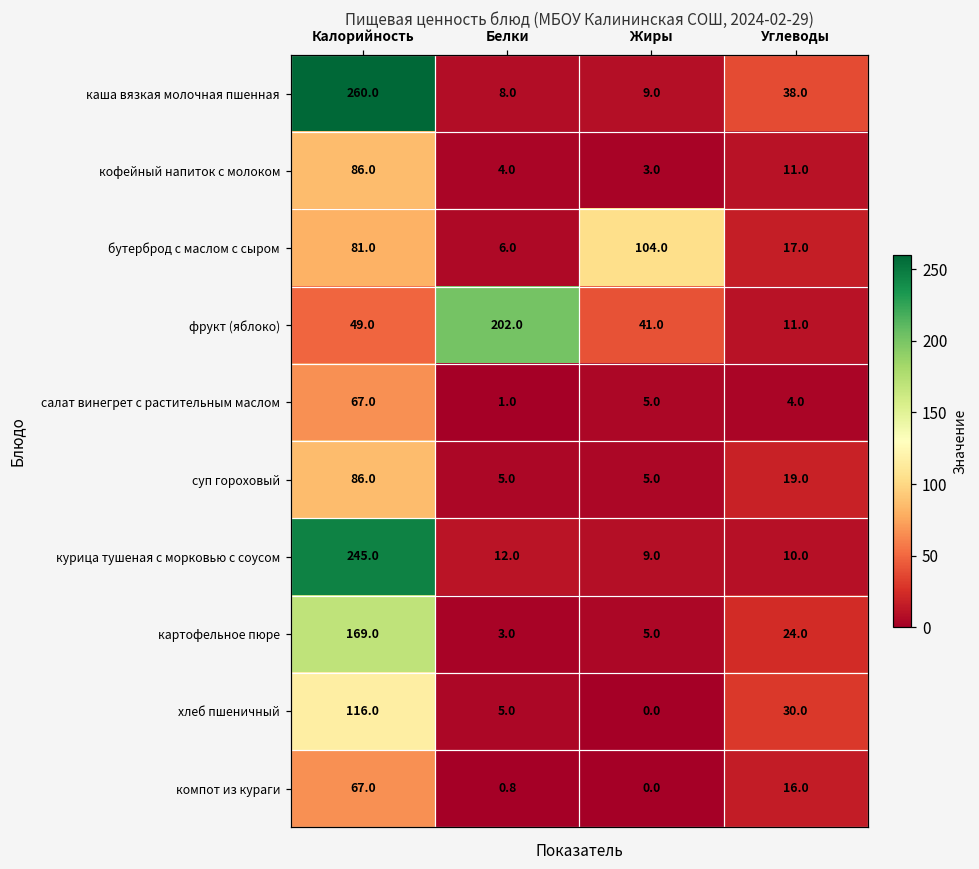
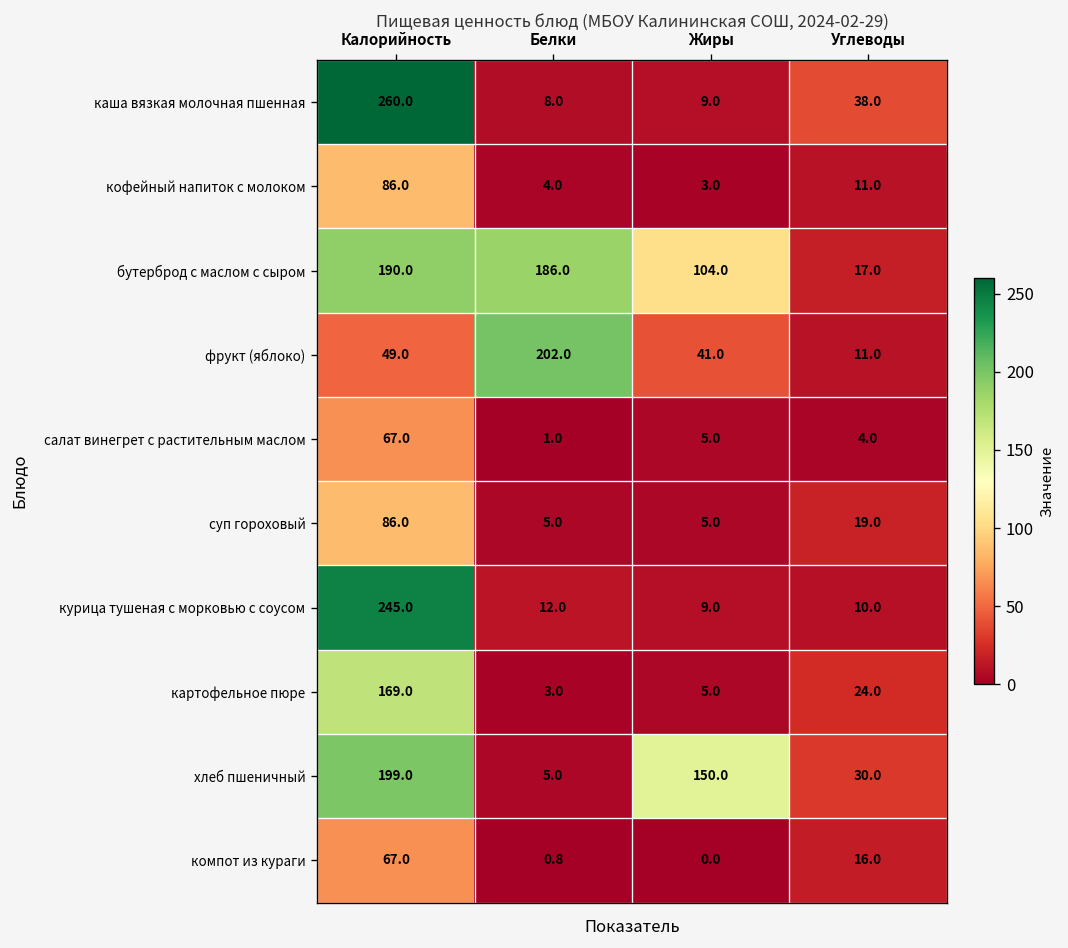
бутерброд с маслом с сыром, Калорийность: 81.0 -> 190.0
бутерброд с маслом с сыром, Белки: 6.0 -> 186.0
хлеб пшеничный, Калорийность: 116.0 -> 199.0
хлеб пшеничный, Жиры: 0.0 -> 150.0
